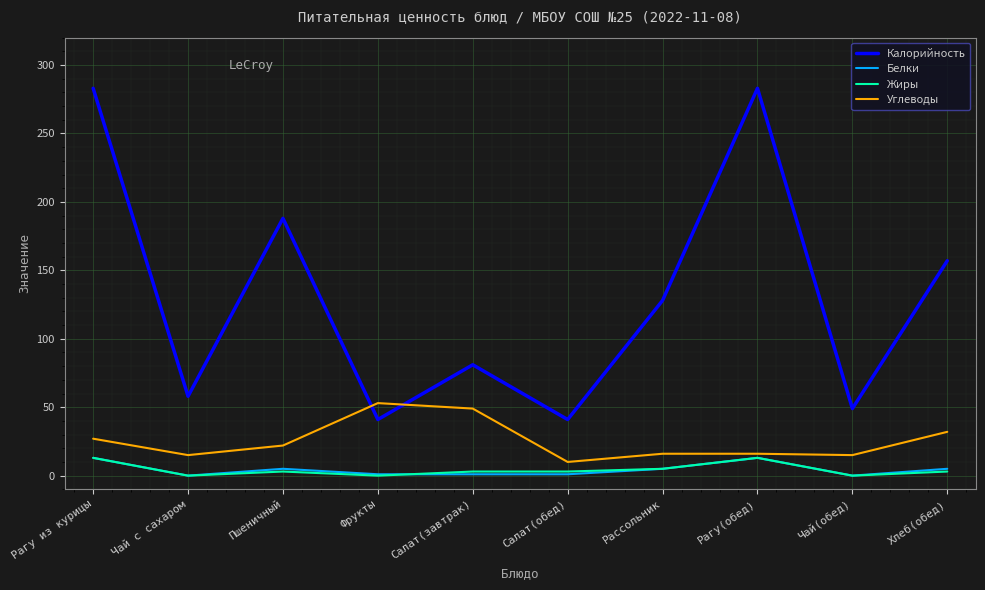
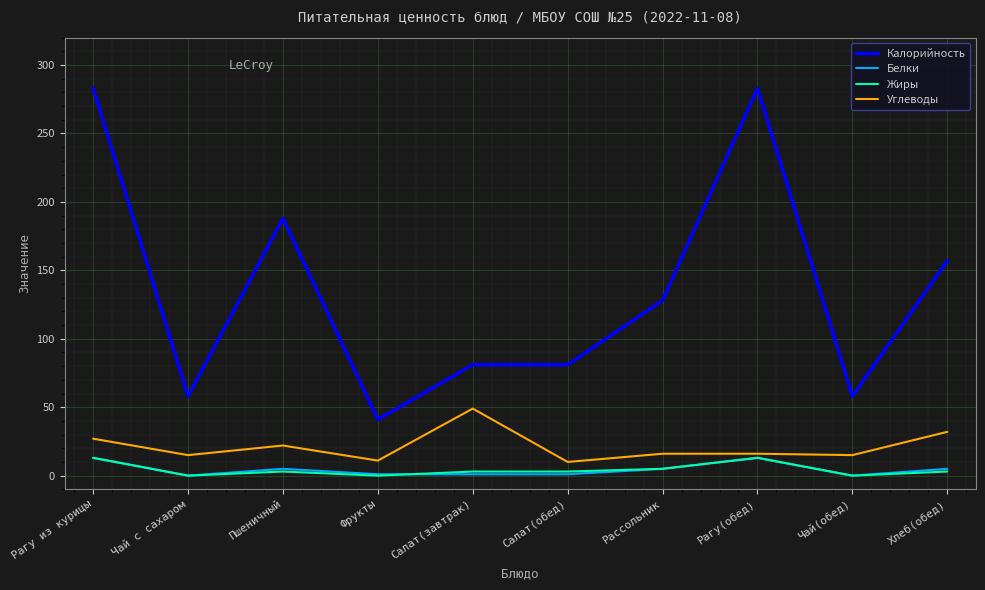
Углеводы, Фрукты: 53 -> 11
Калорийность, Салат(обед): 41 -> 81
Калорийность, Чай(обед): 49 -> 58
